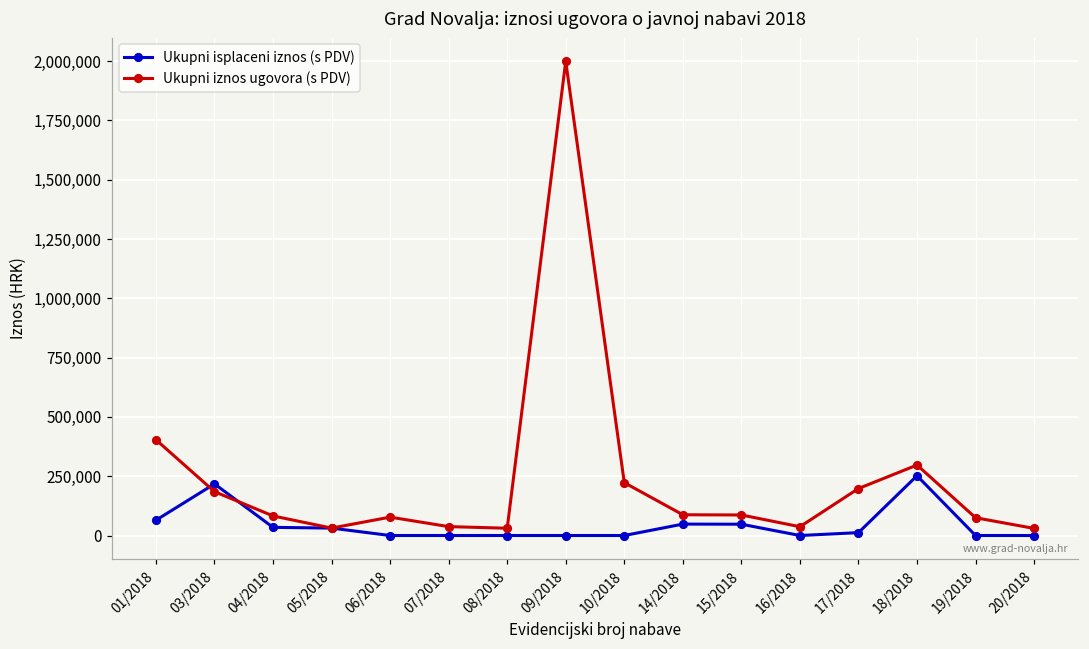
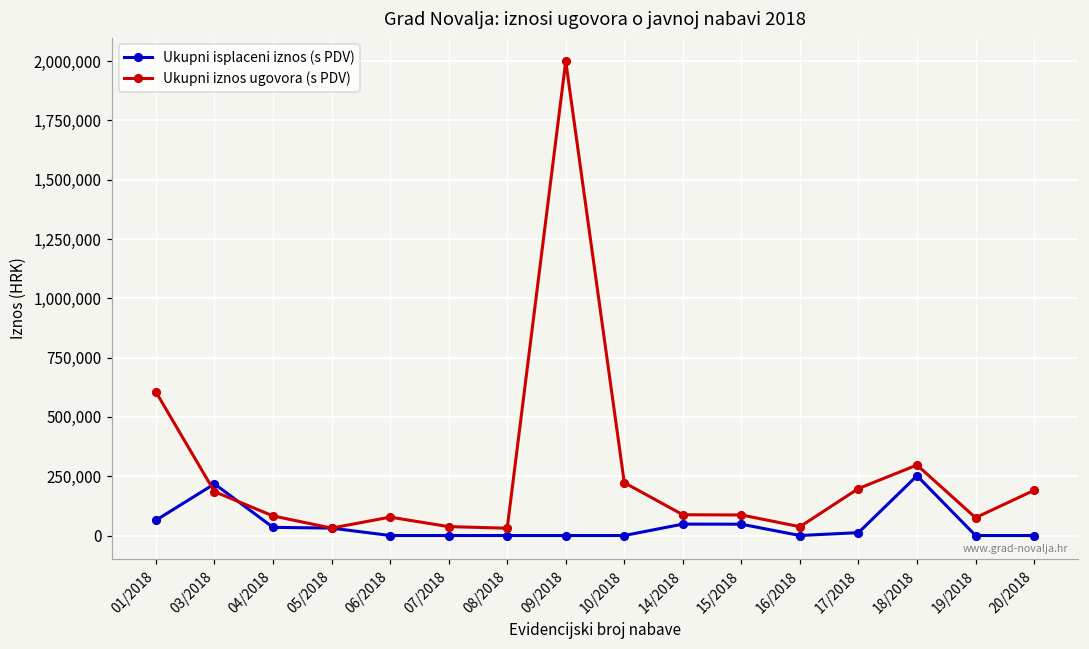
Ukupni iznos ugovora (s PDV), 01/2018: 400,000 -> 610,000
Ukupni iznos ugovora (s PDV), 20/2018: 30,000 -> 190,000
